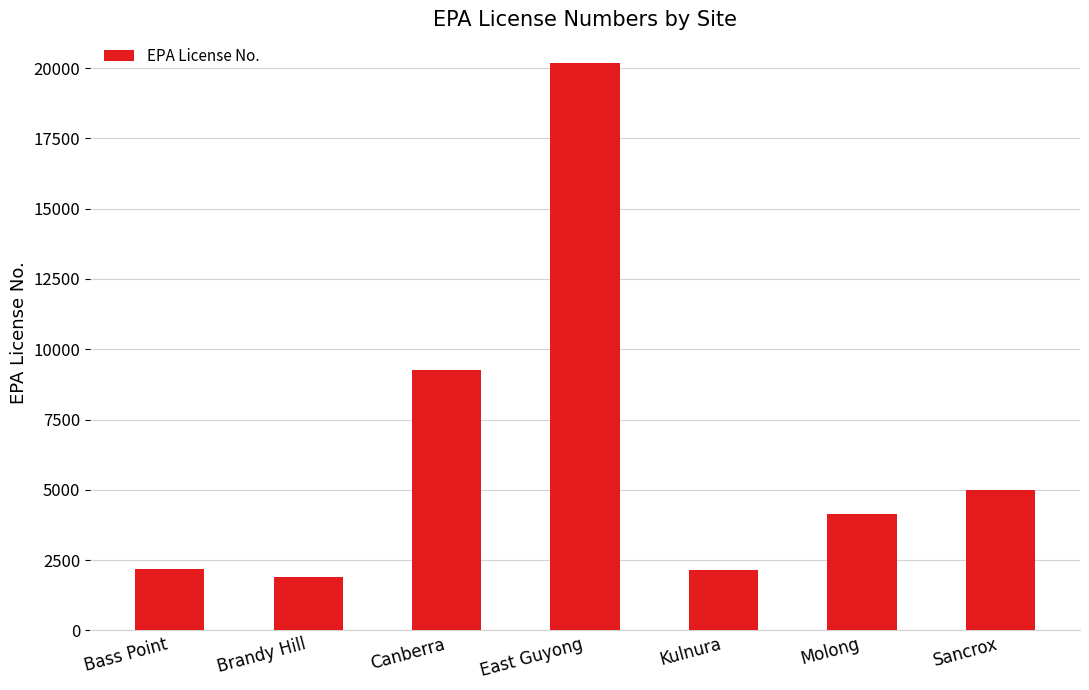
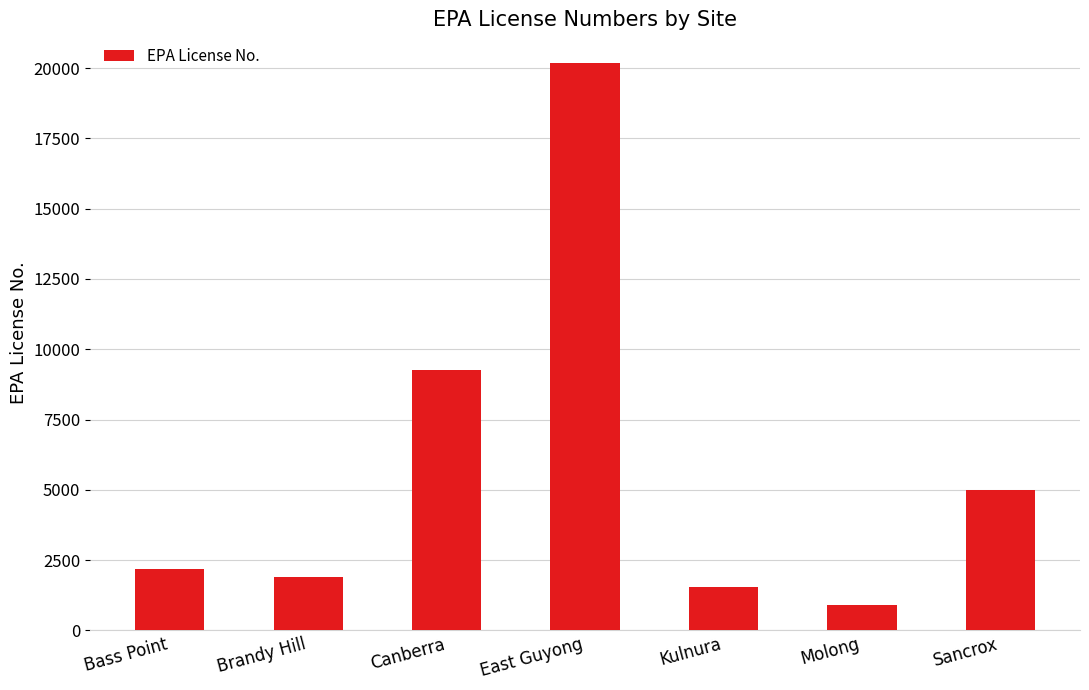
Kulnura: 2100 -> 1500
Molong: 4100 -> 900
